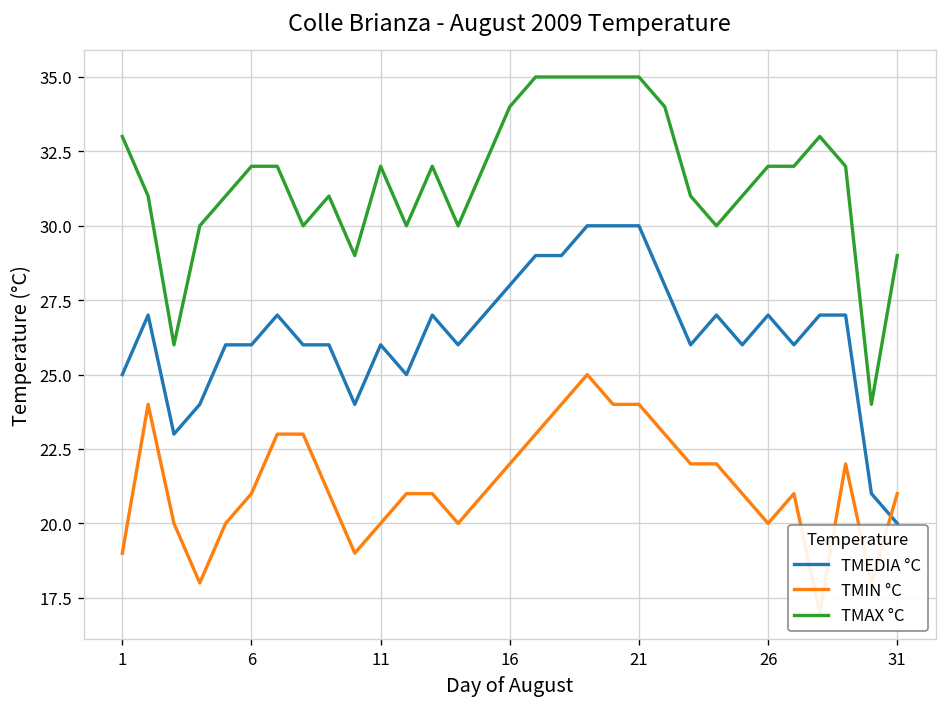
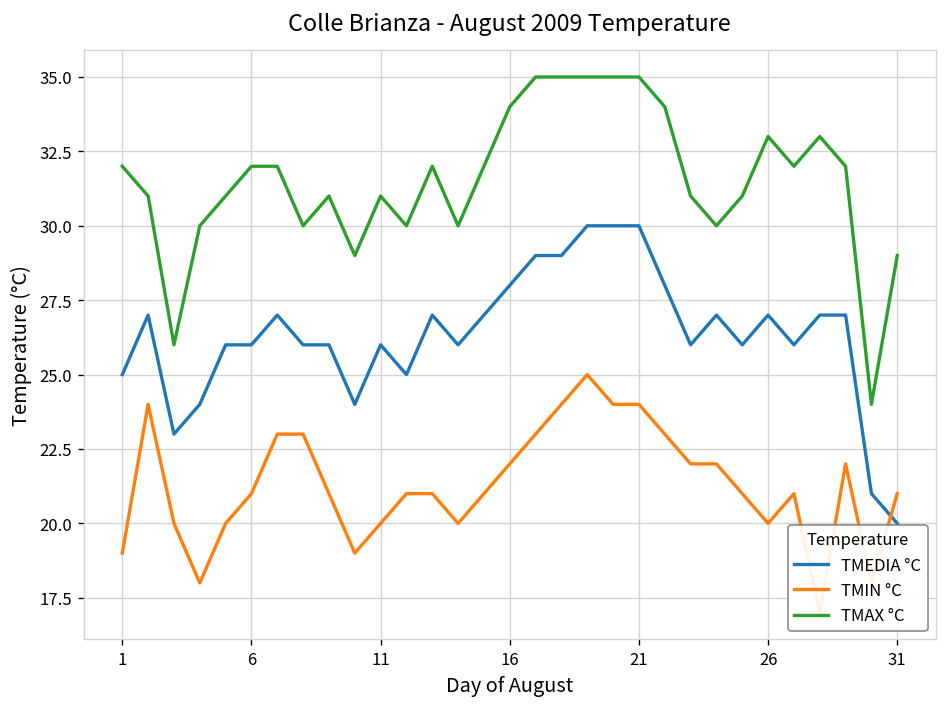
TMAX °C, 1: 33 -> 32
TMAX °C, 11: 32 -> 31
TMAX °C, 26: 32 -> 33
